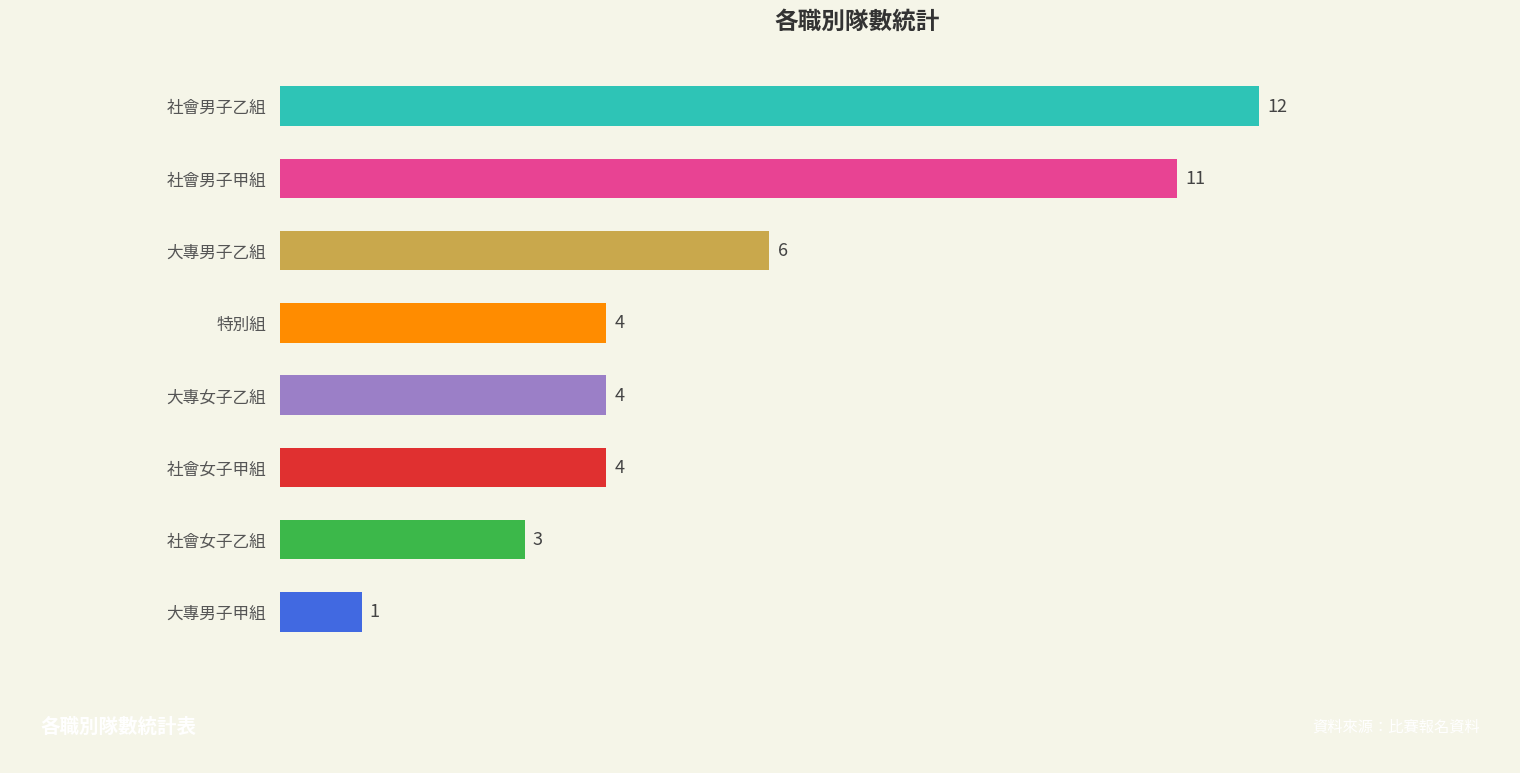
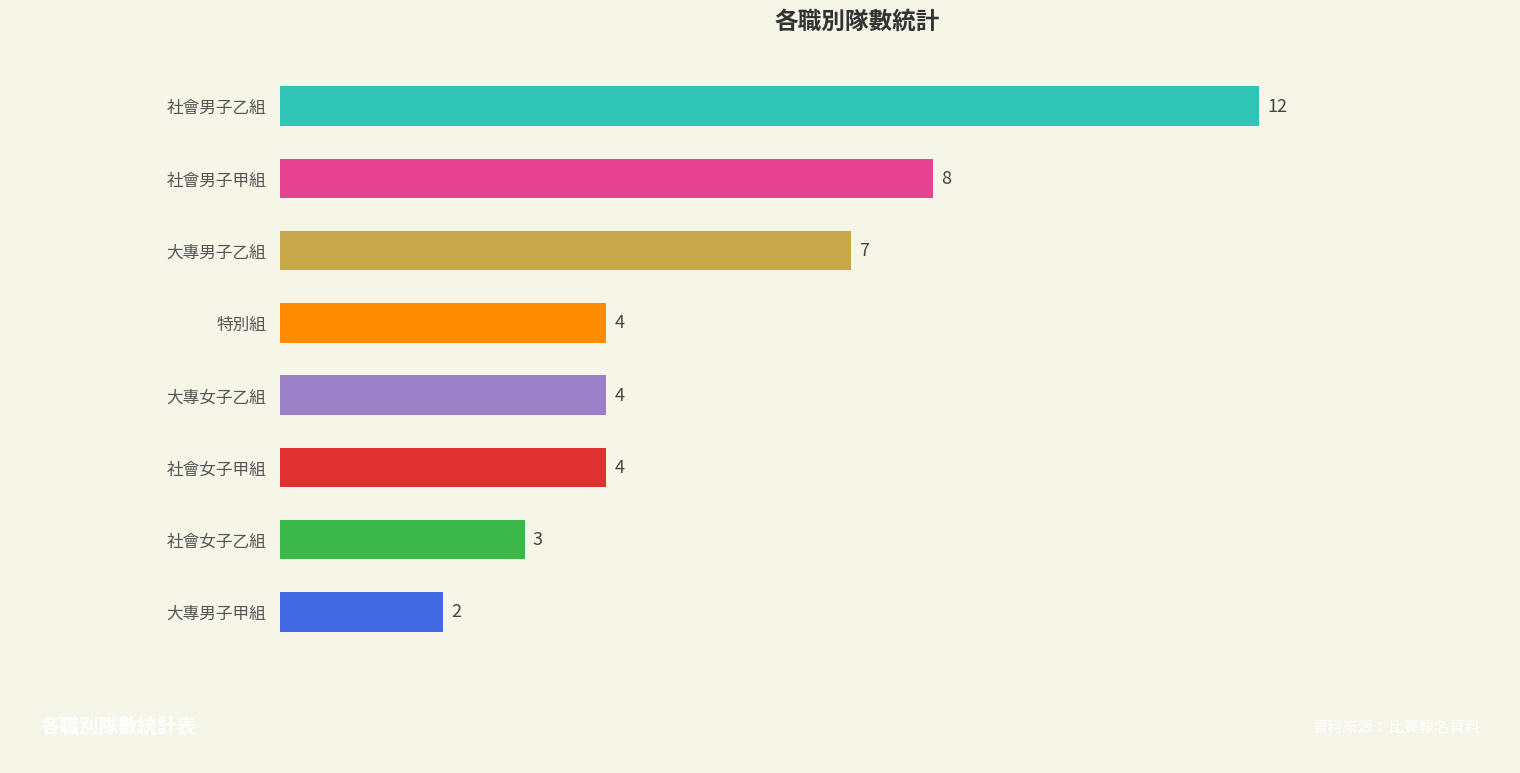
社會男子甲組: 11 -> 8
大專男子乙組: 6 -> 7
大專男子甲組: 1 -> 2
